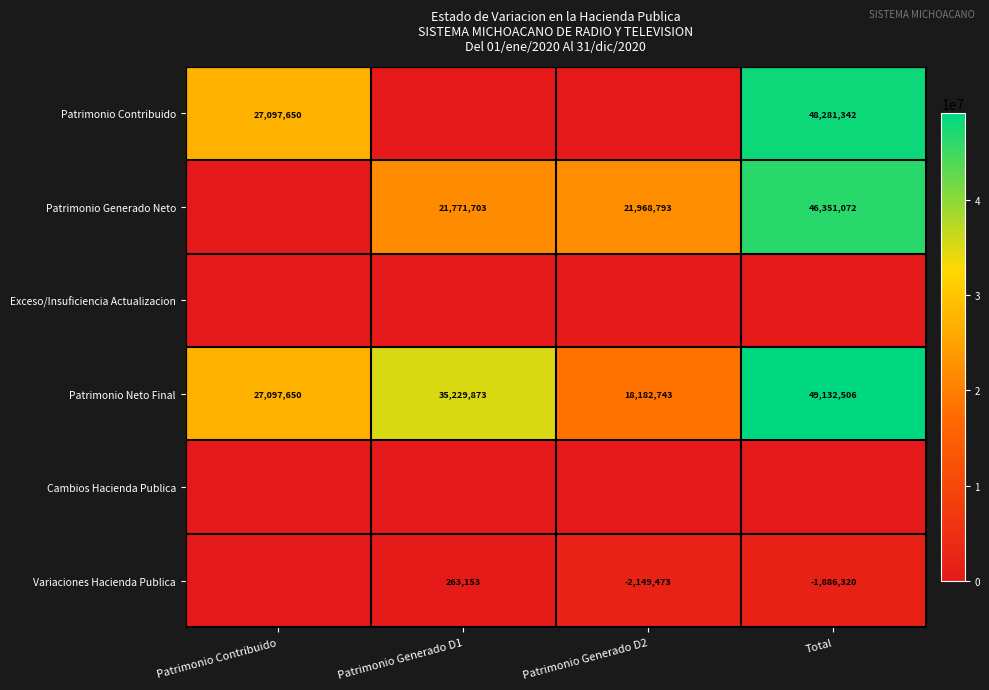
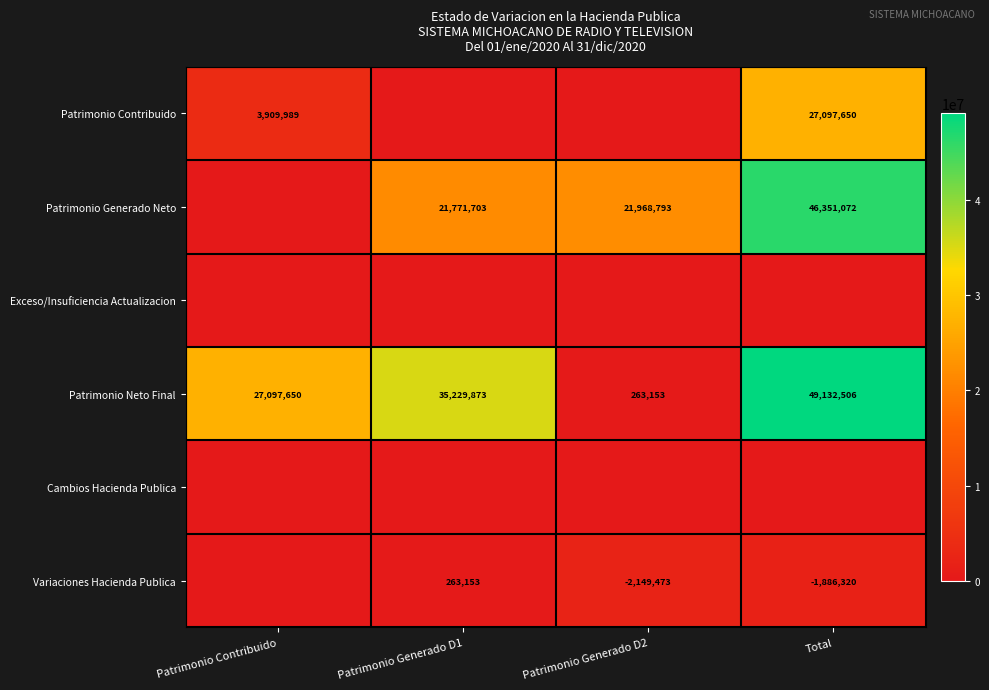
Patrimonio Contribuido, Patrimonio Contribuido: 27,097,650 -> 3,909,989
Patrimonio Contribuido, Total: 48,281,342 -> 27,097,650
Patrimonio Neto Final, Patrimonio Generado D2: 18,182,743 -> 263,153
